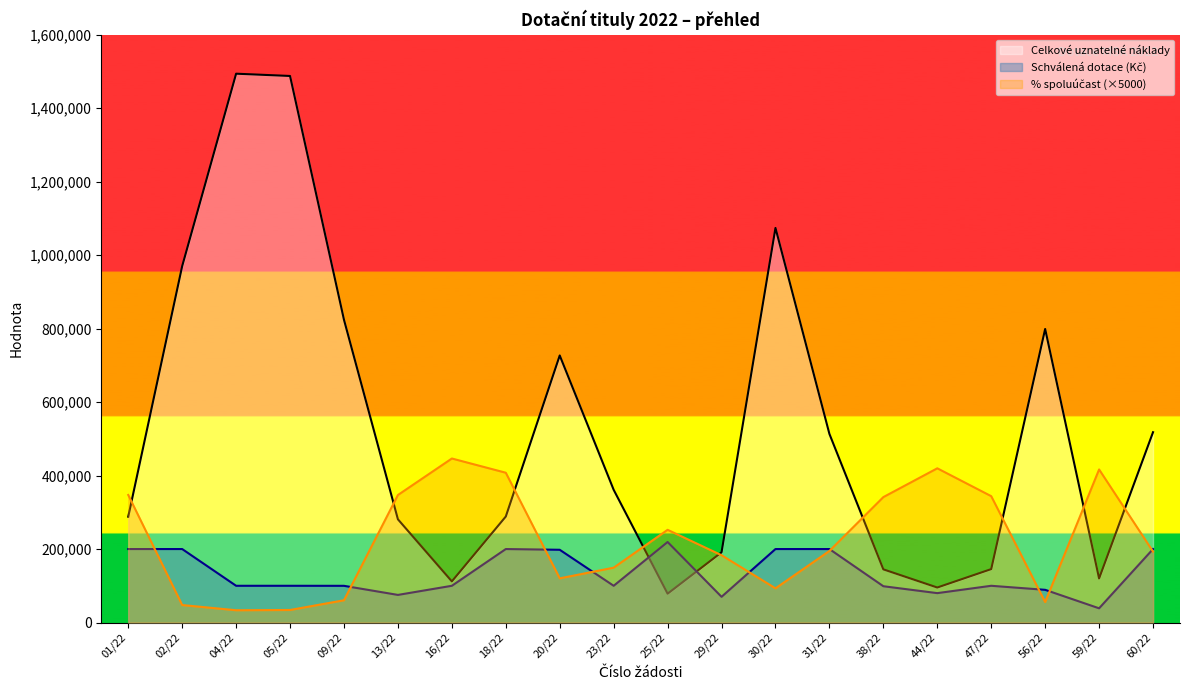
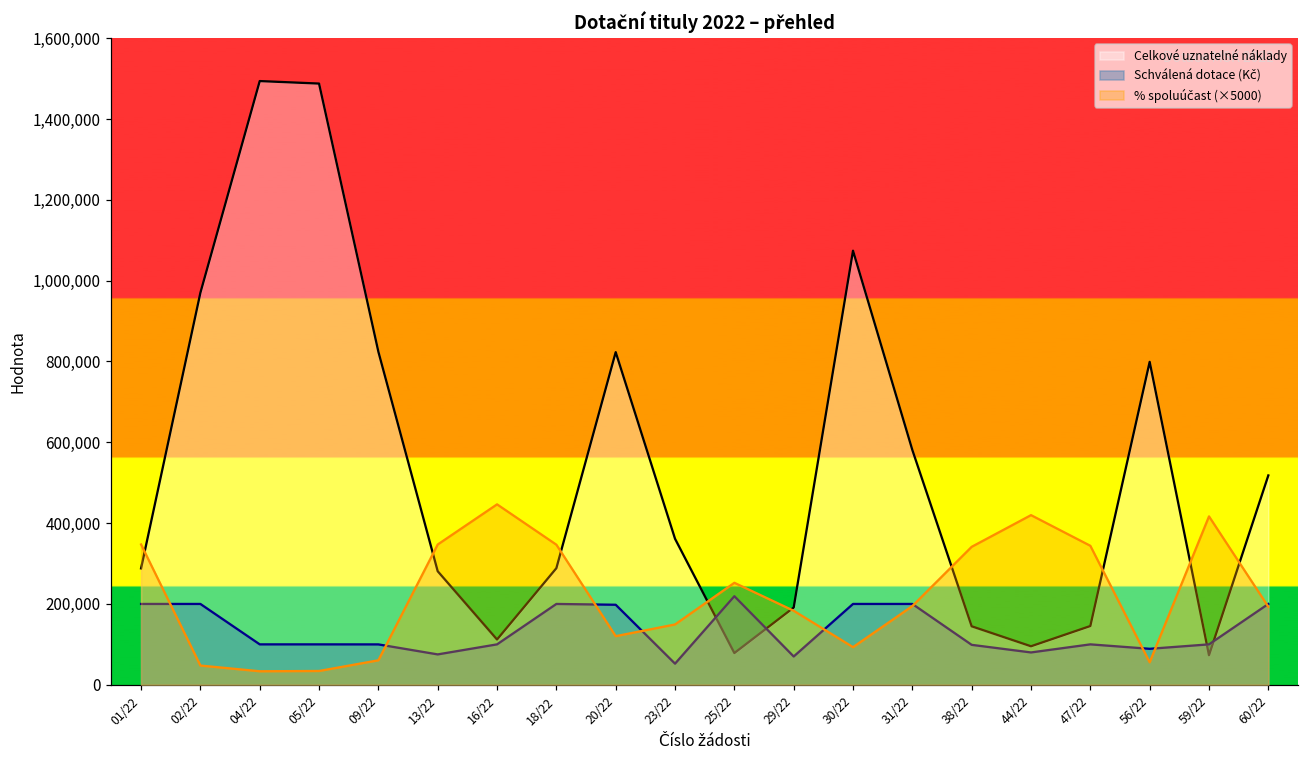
% spoluúčast (×5000), 18/22: 410,000 -> 350,000
Celkové uznatelné náklady, 20/22: 730,000 -> 820,000
Schválená dotace (Kč), 23/22: 100,000 -> 50,000
Celkové uznatelné náklady, 31/22: 510,000 -> 580,000
Celkové uznatelné náklady, 59/22: 120,000 -> 70,000
Schválená dotace (Kč), 59/22: 40,000 -> 100,000
